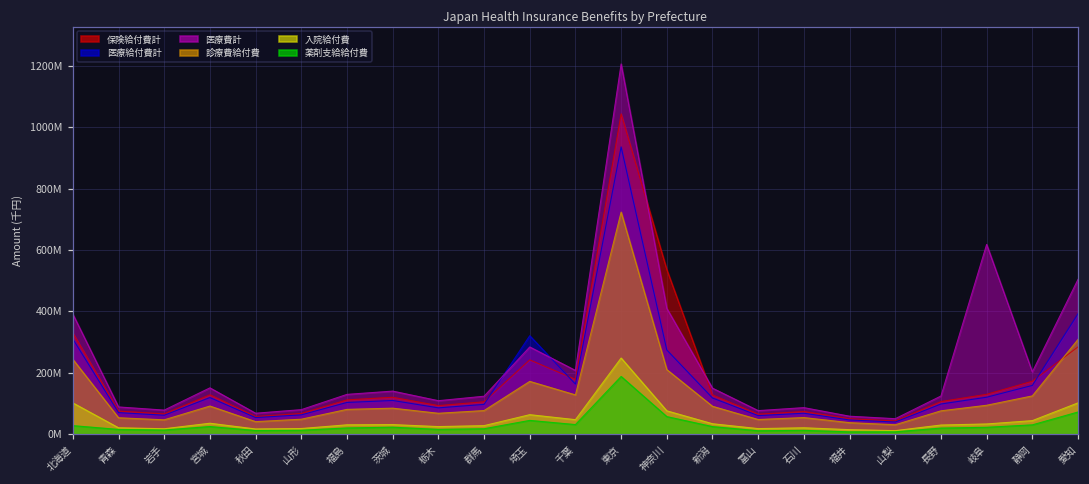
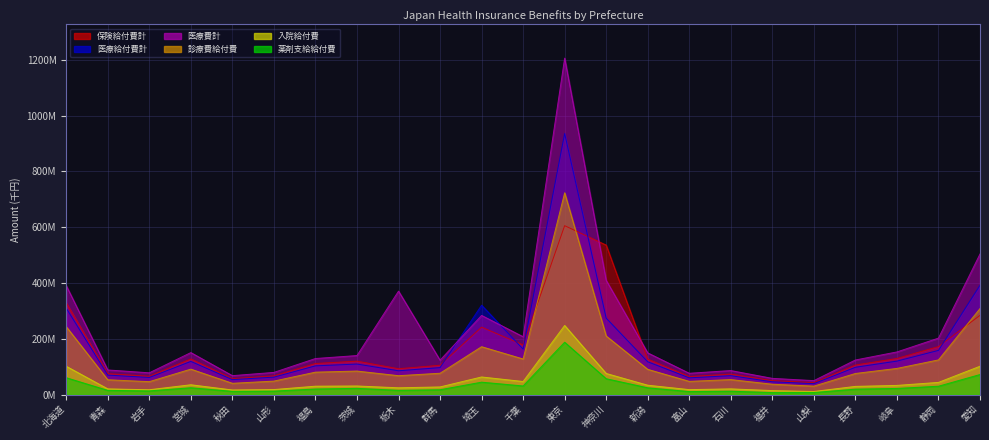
薬剤支給給付費, 北海道: 30000000 -> 60000000
医療費計, 栃木: 110000000 -> 370000000
保険給付費計, 東京: 1040000000 -> 610000000
医療費計, 岐阜: 620000000 -> 150000000
